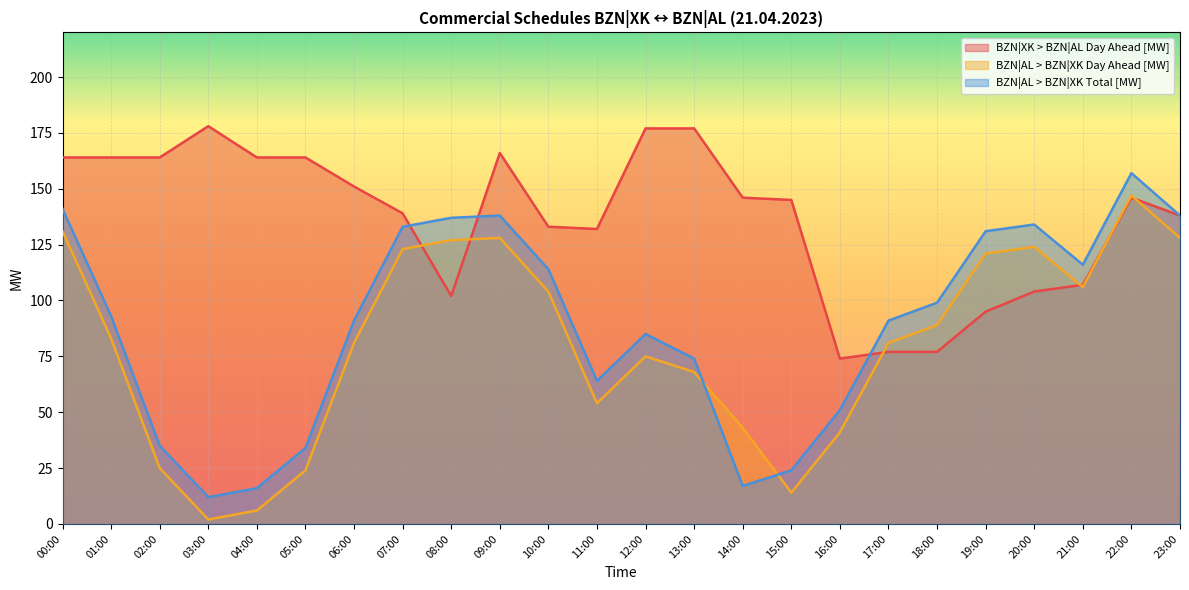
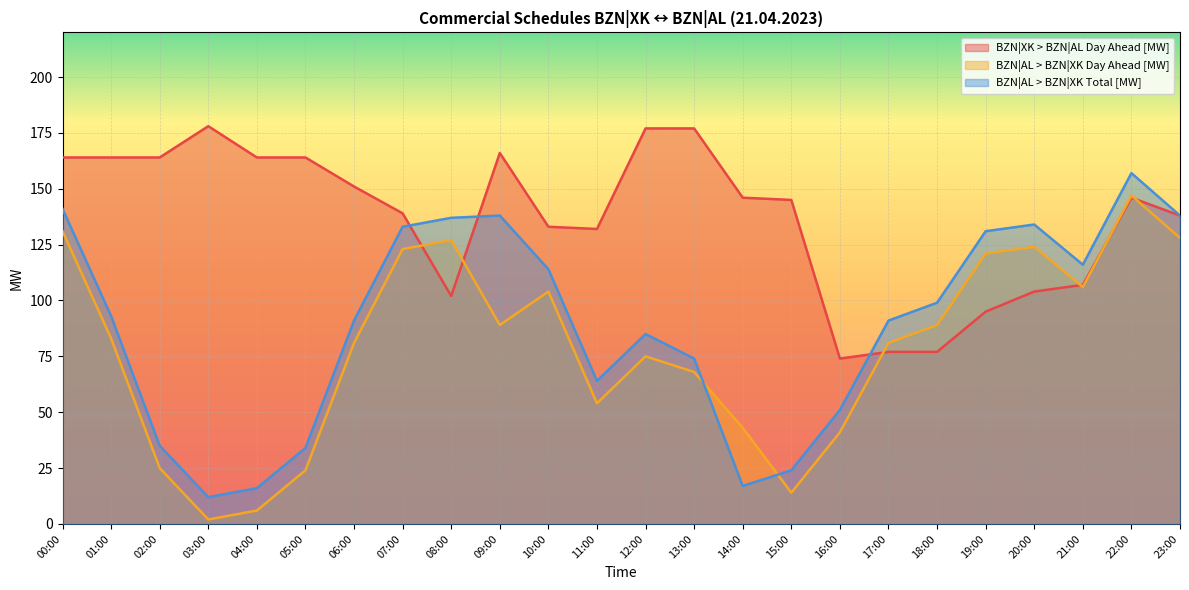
BZN|AL > BZN|XK Day Ahead [MW], 09:00: 128 -> 89
